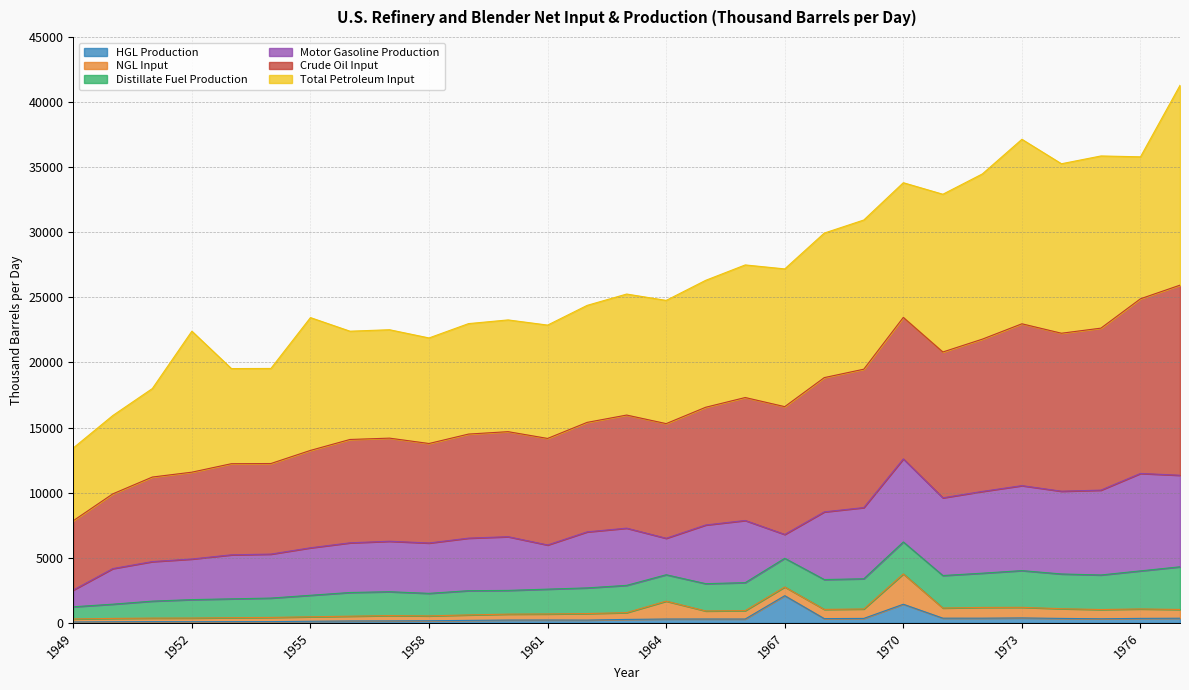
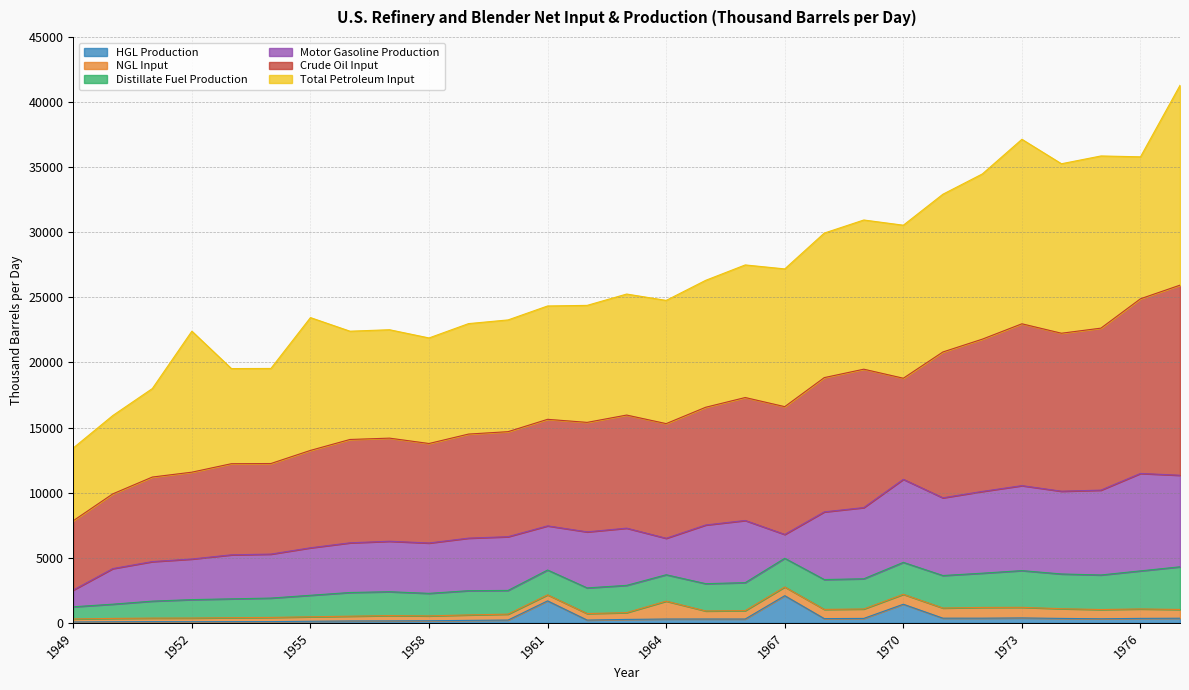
HGL Production, 1961: 200 -> 1700
NGL Input, 1970: 2300 -> 800
Crude Oil Input, 1970: 10900 -> 7800
Total Petroleum Input, 1970: 10300 -> 11800
